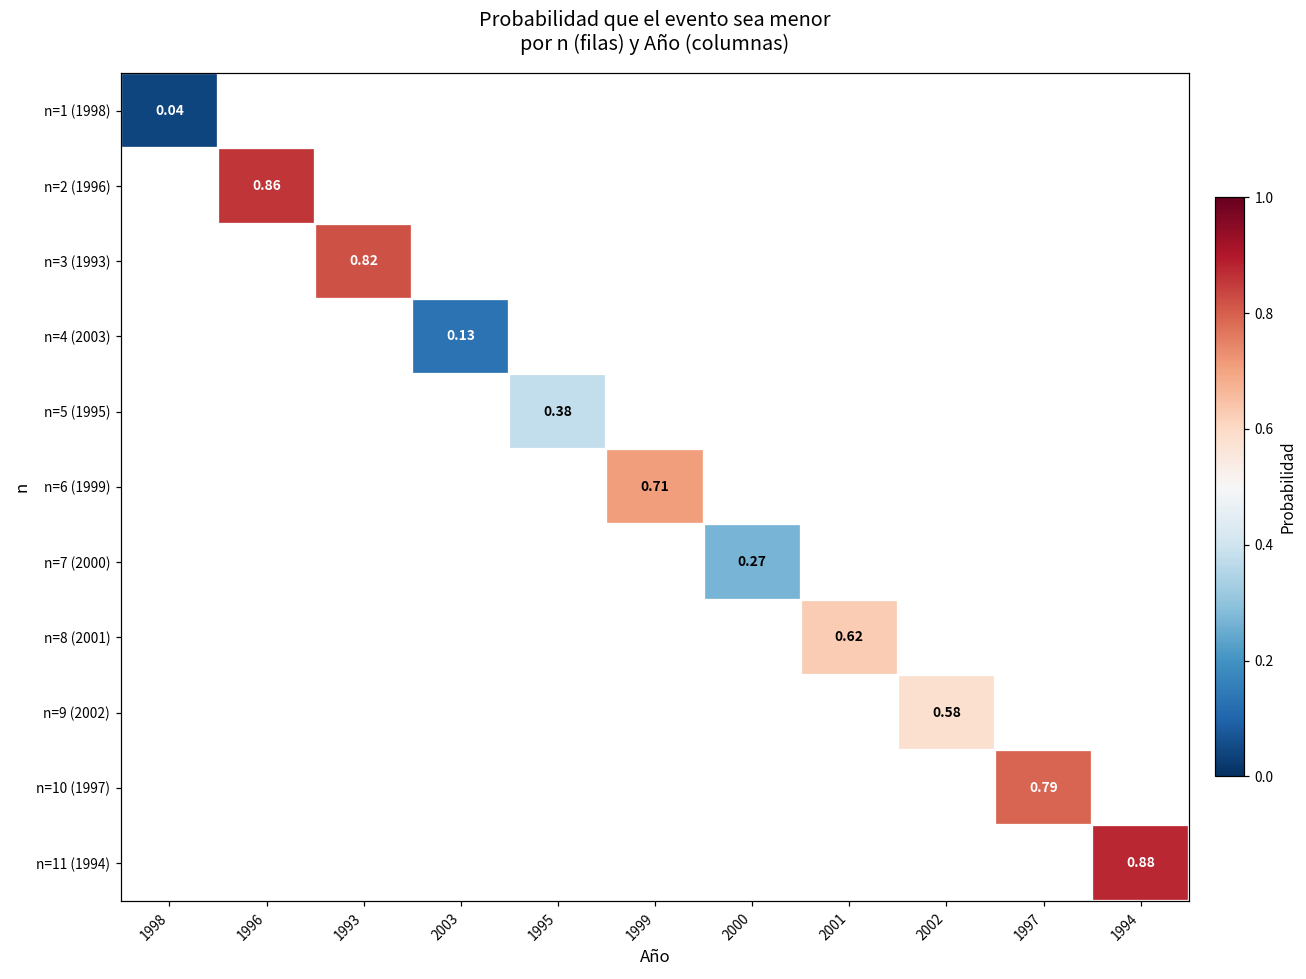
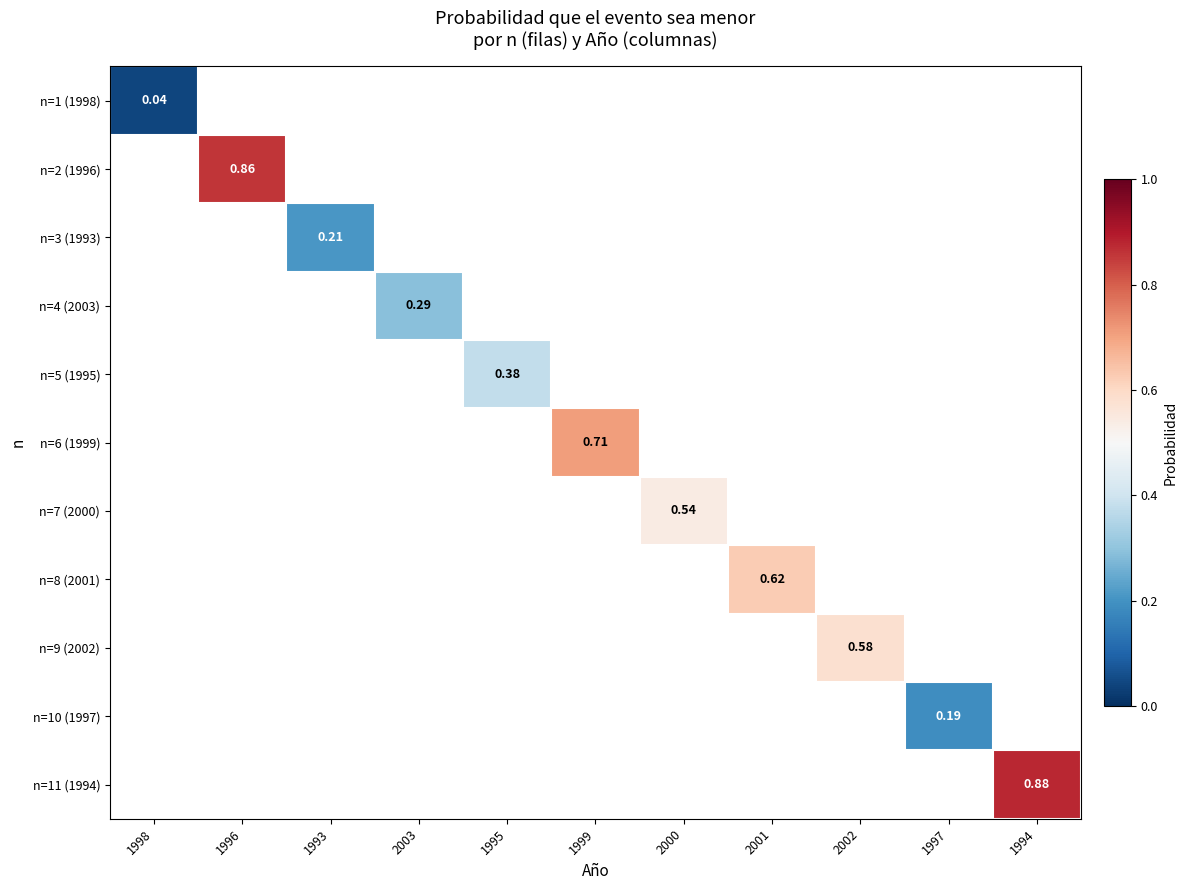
n=3 (1993), 1993: 0.82 -> 0.21
n=4 (2003), 2003: 0.13 -> 0.29
n=7 (2000), 2000: 0.27 -> 0.54
n=10 (1997), 1997: 0.79 -> 0.19
